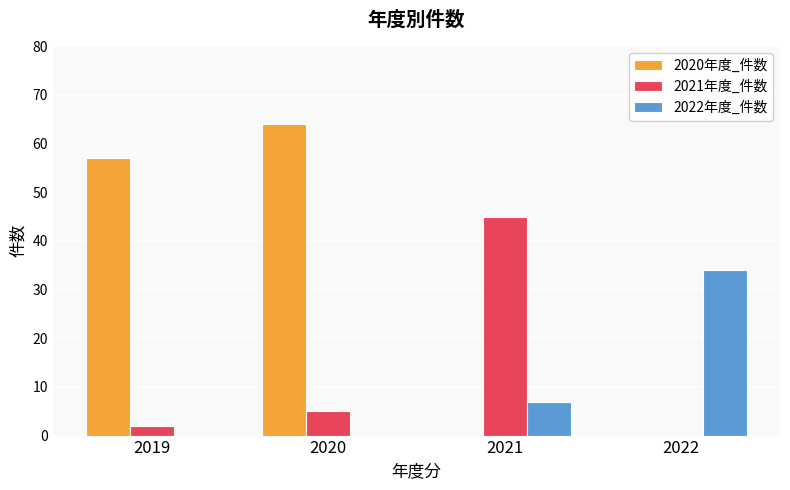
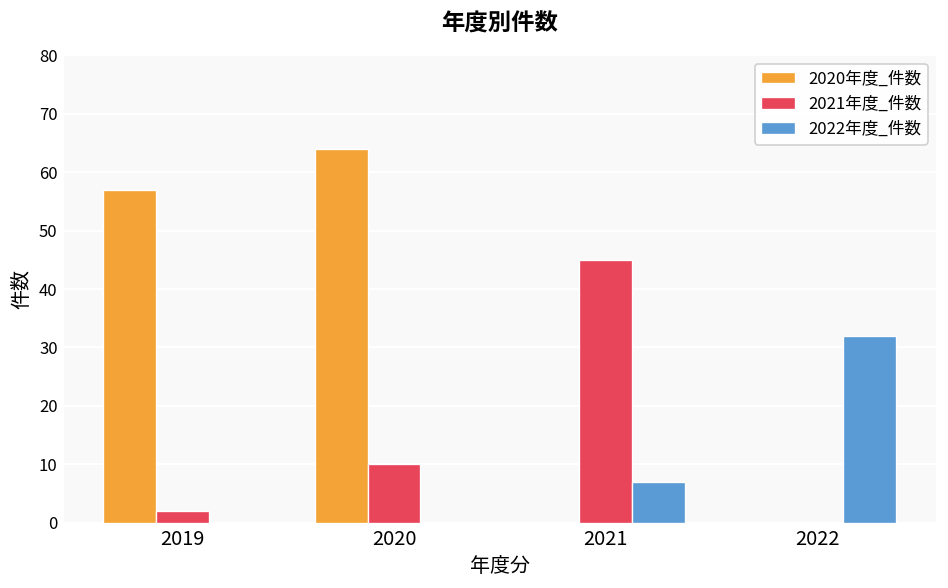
2021年度_件数, 2020: 5 -> 10
2022年度_件数, 2022: 34 -> 32
